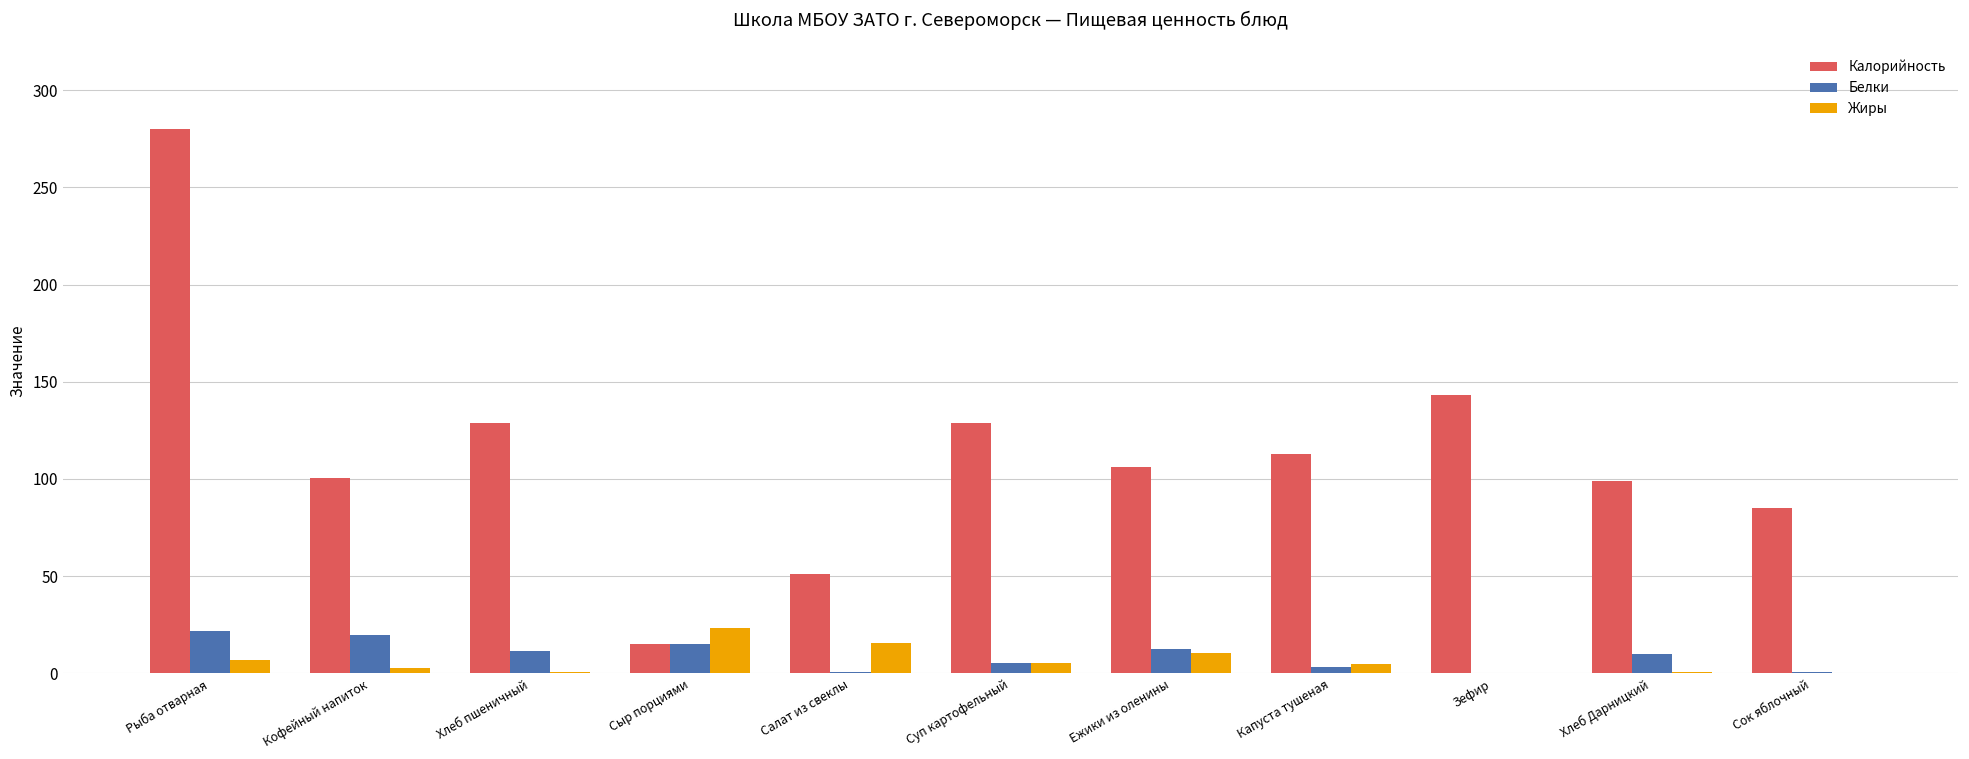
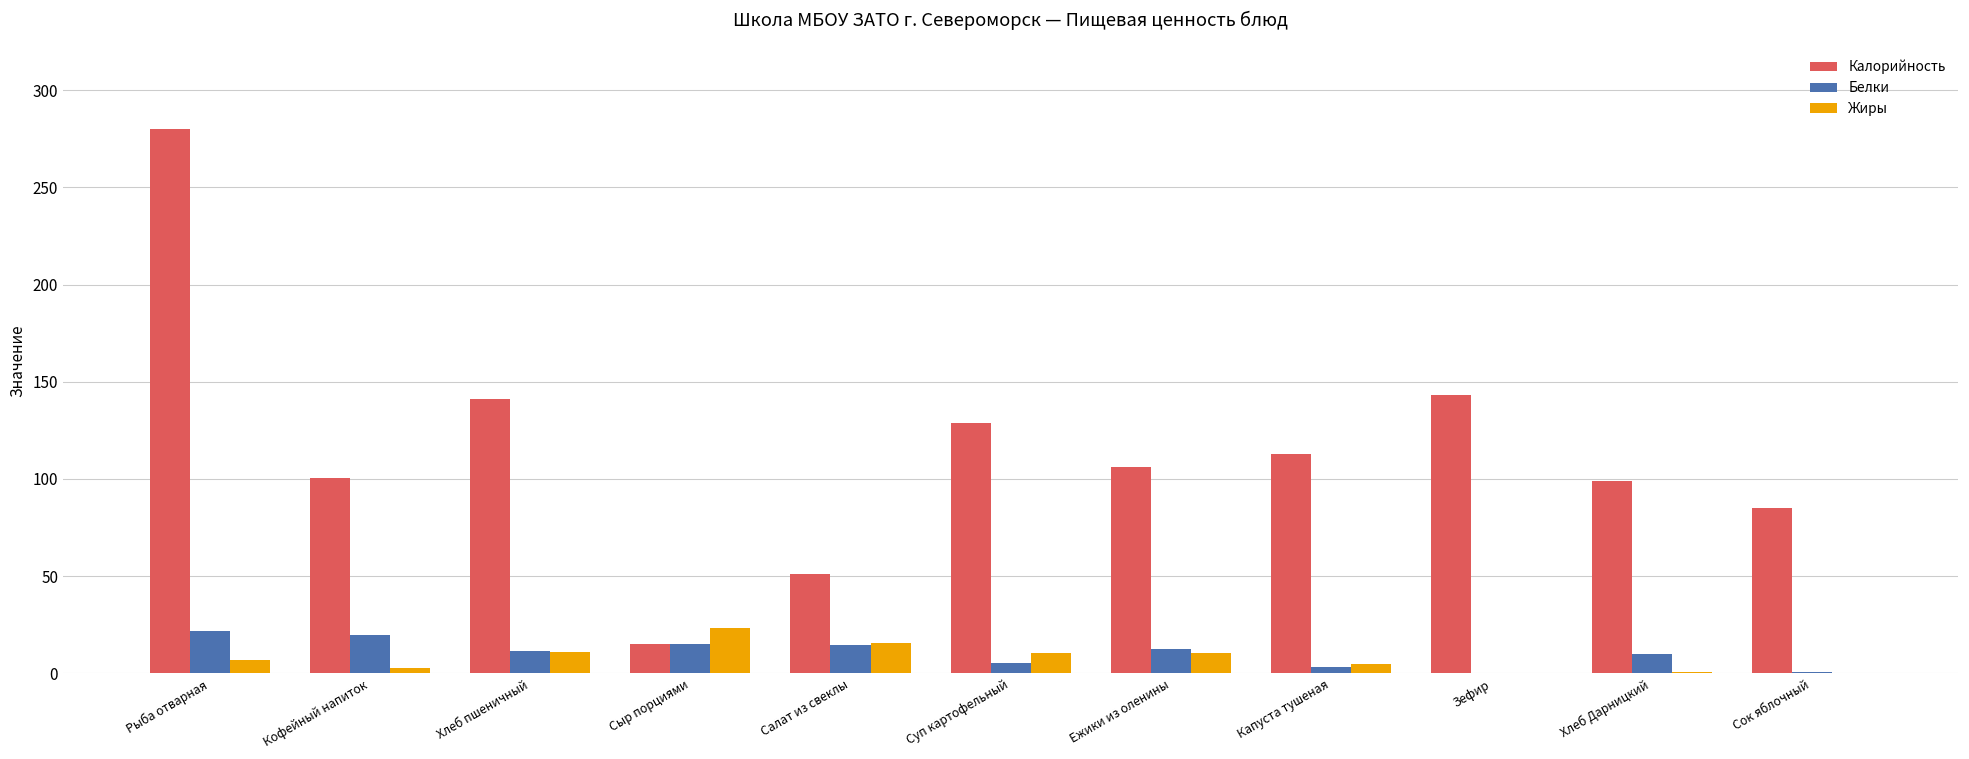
Калорийность, Хлеб пшеничный: 129 -> 141
Жиры, Хлеб пшеничный: 0 -> 11
Белки, Салат из свеклы: 1 -> 14
Жиры, Суп картофельный: 5 -> 10
